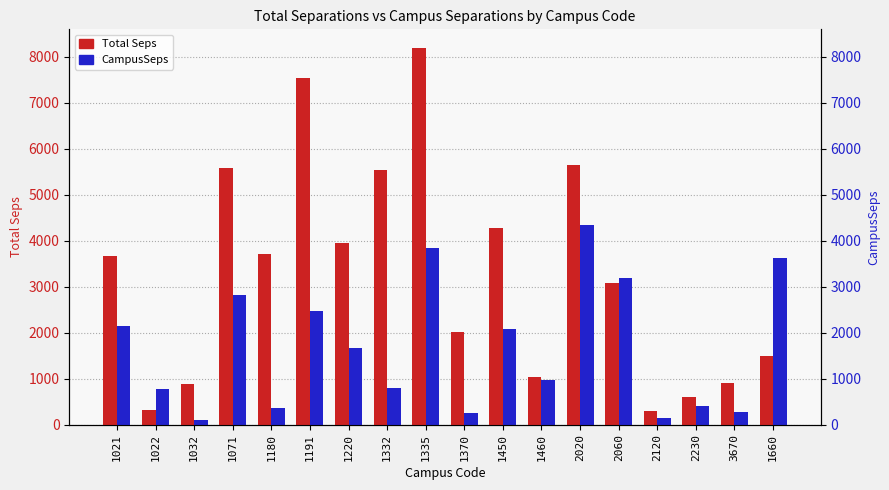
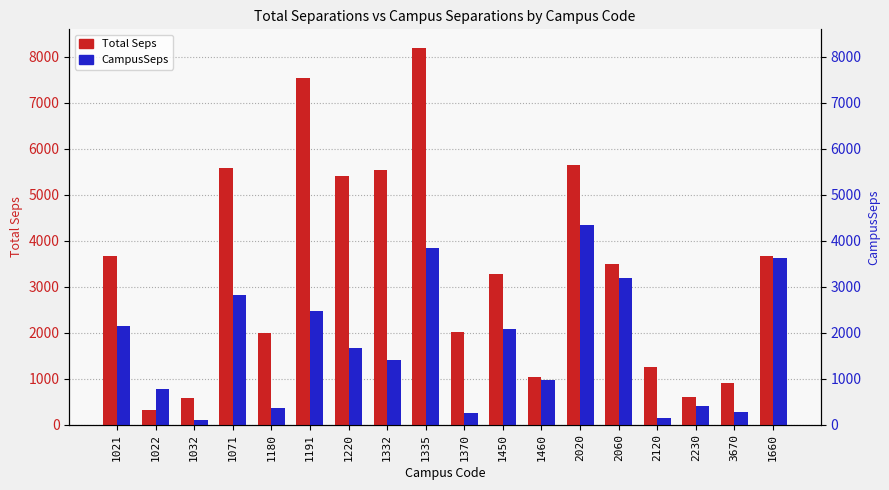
Total Seps, 1032: 900 -> 600
Total Seps, 1180: 3700 -> 2000
Total Seps, 1220: 3900 -> 5400
CampusSeps, 1332: 800 -> 1400
Total Seps, 1450: 4300 -> 3300
Total Seps, 2060: 3100 -> 3500
Total Seps, 2120: 300 -> 1300
Total Seps, 1660: 1500 -> 3700
